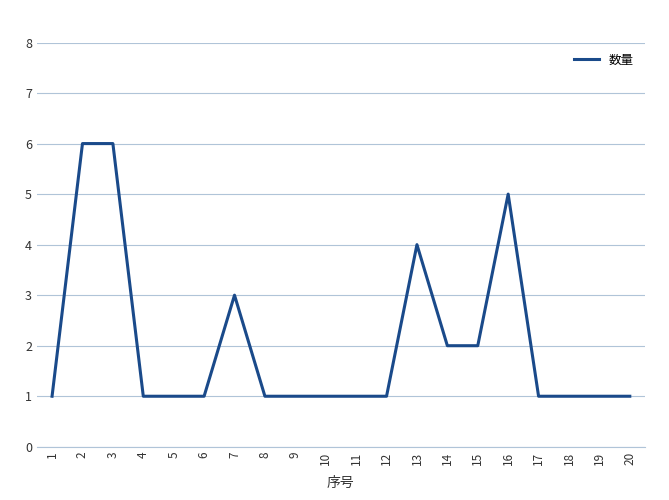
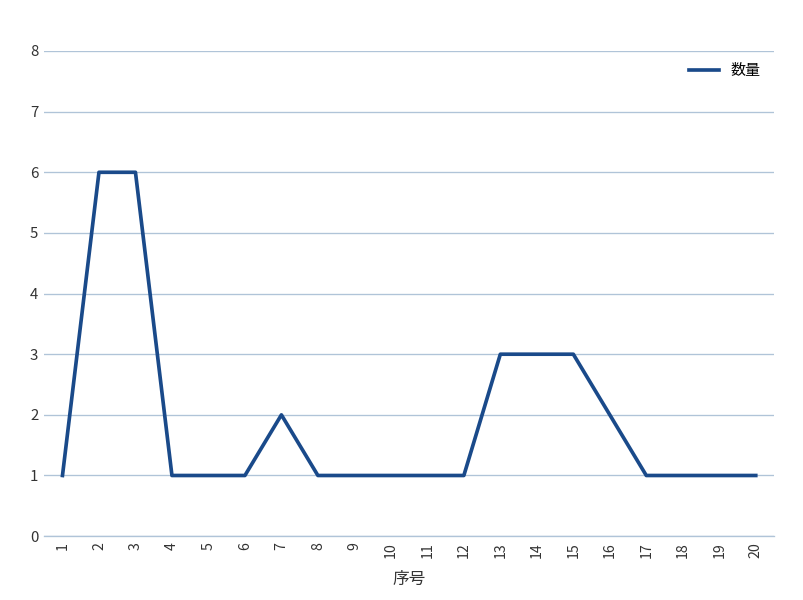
7: 3 -> 2
13: 4 -> 3
14: 2 -> 3
15: 2 -> 3
16: 5 -> 2
